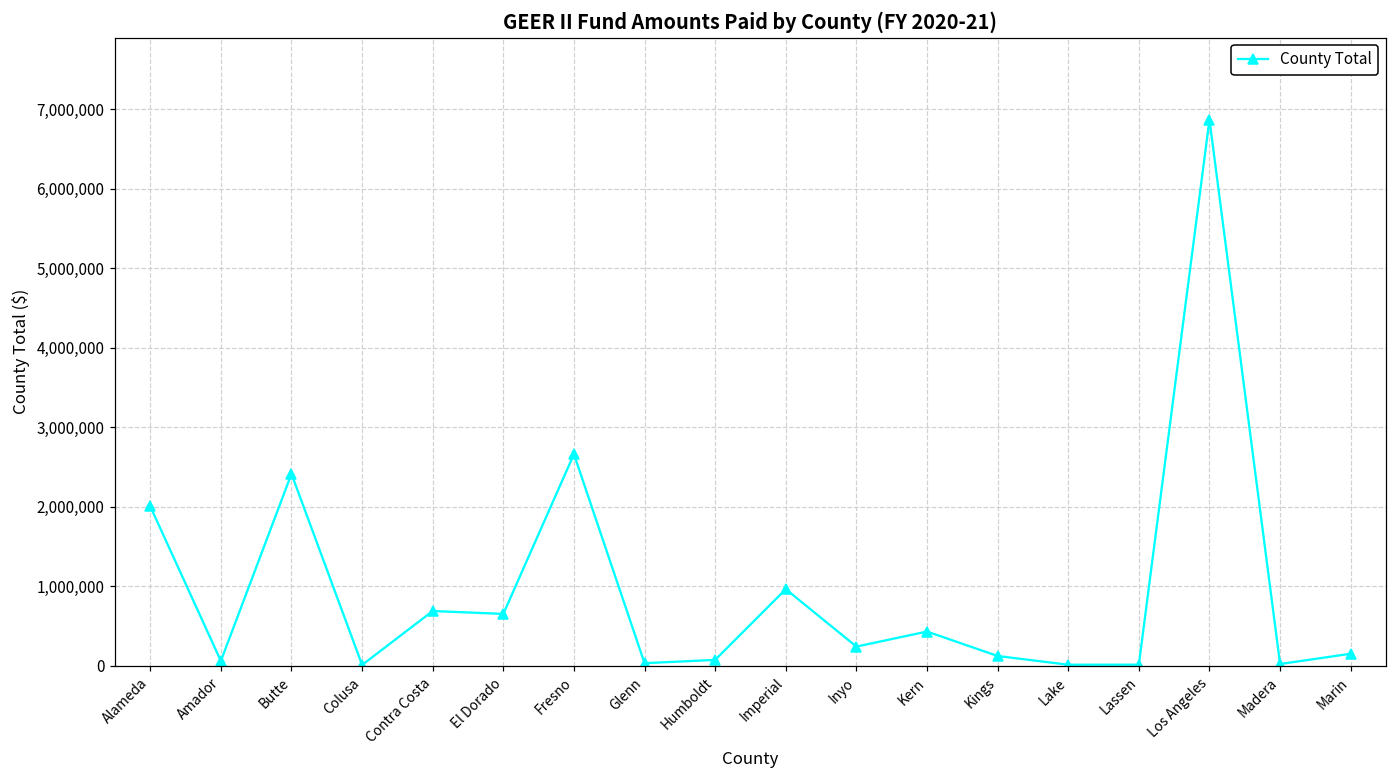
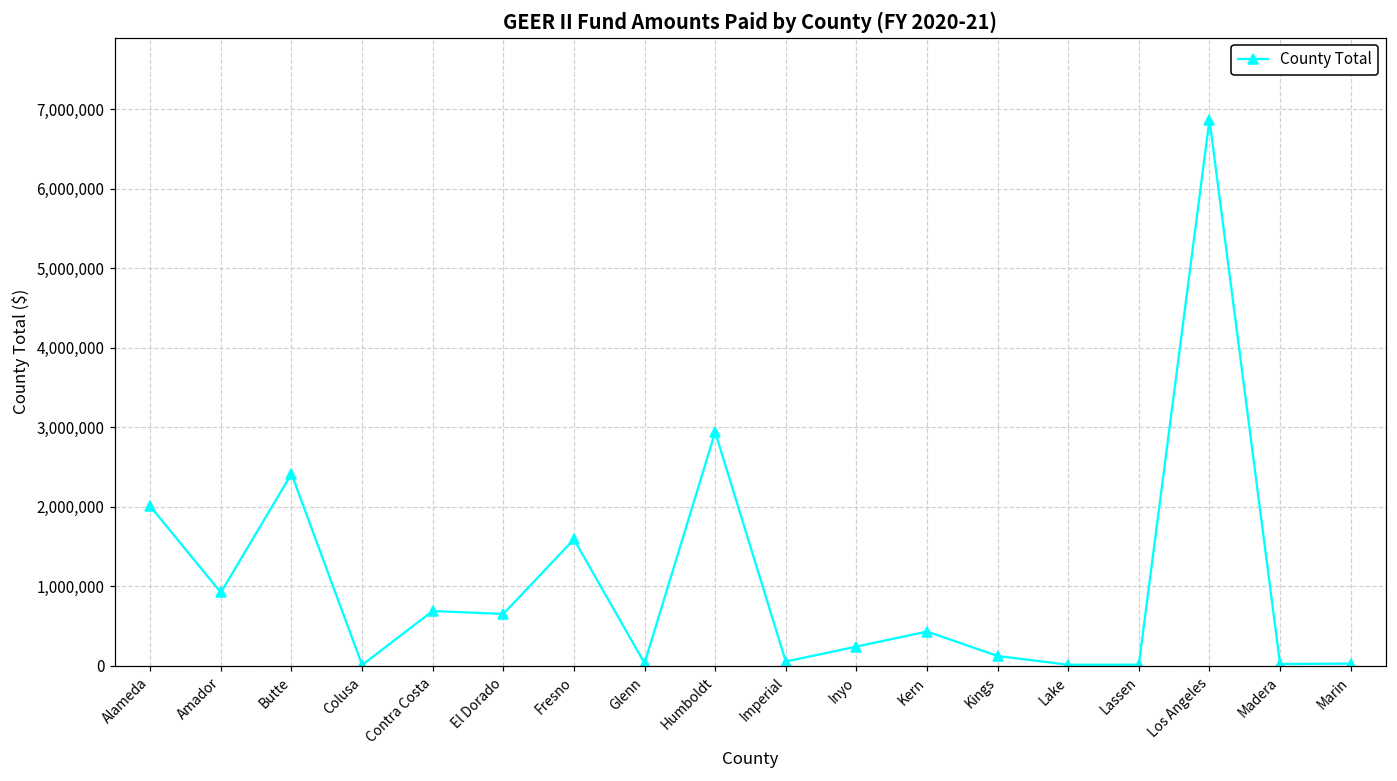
Amador: 100,000 -> 900,000
Fresno: 2,700,000 -> 1,600,000
Humboldt: 100,000 -> 2,900,000
Imperial: 1,000,000 -> 100,000
Marin: 100,000 -> 0
